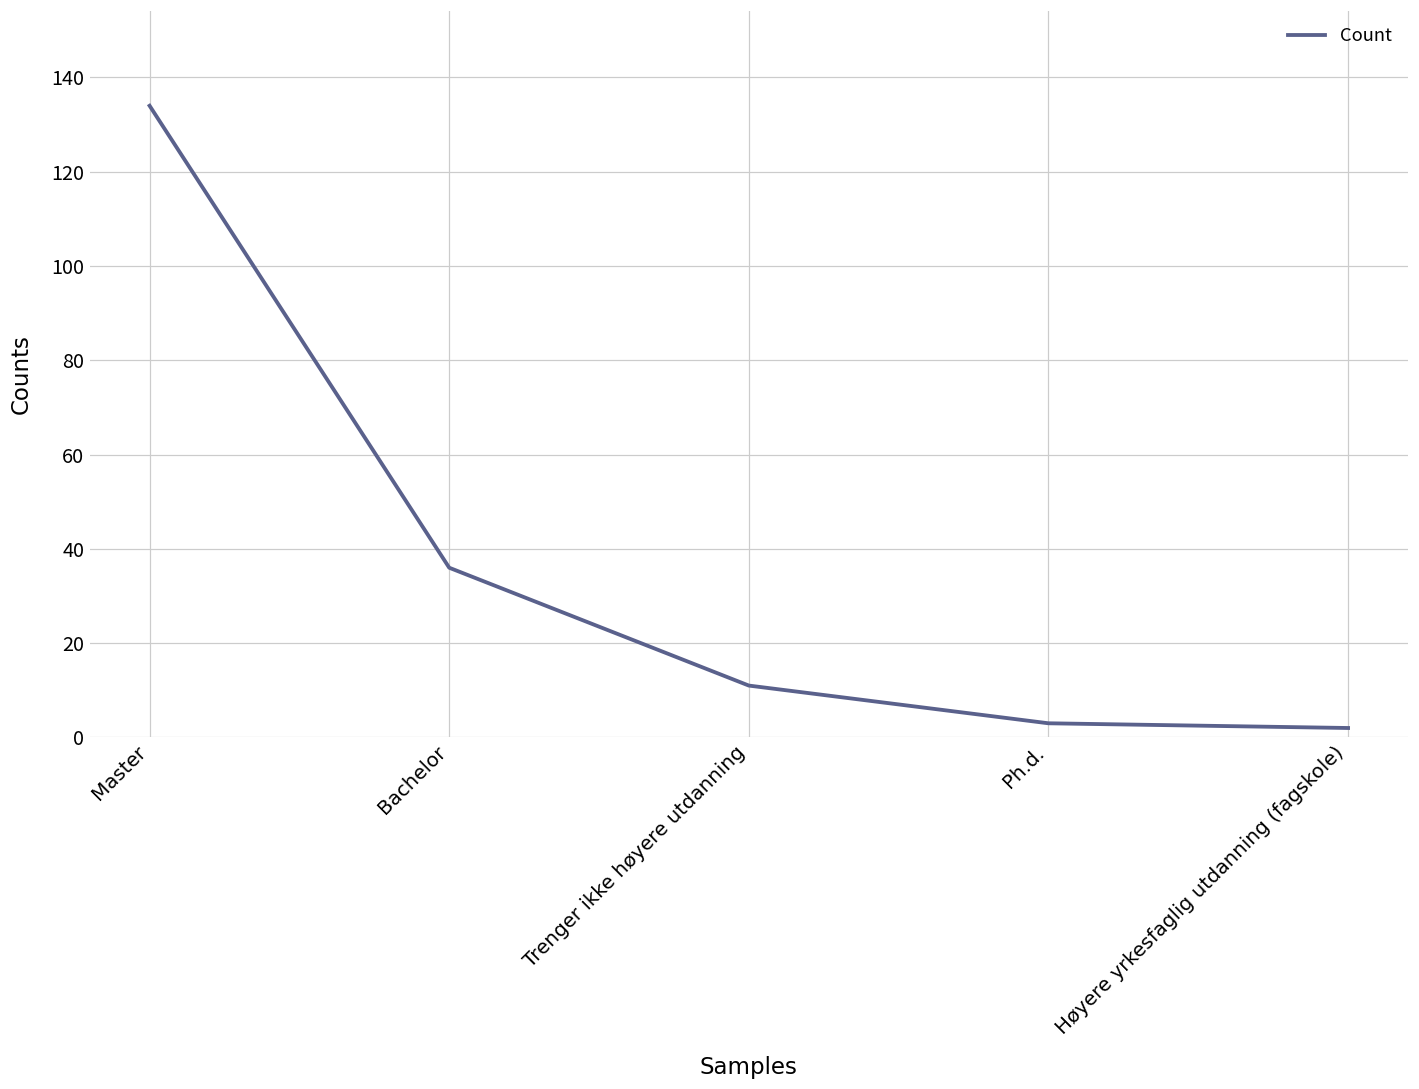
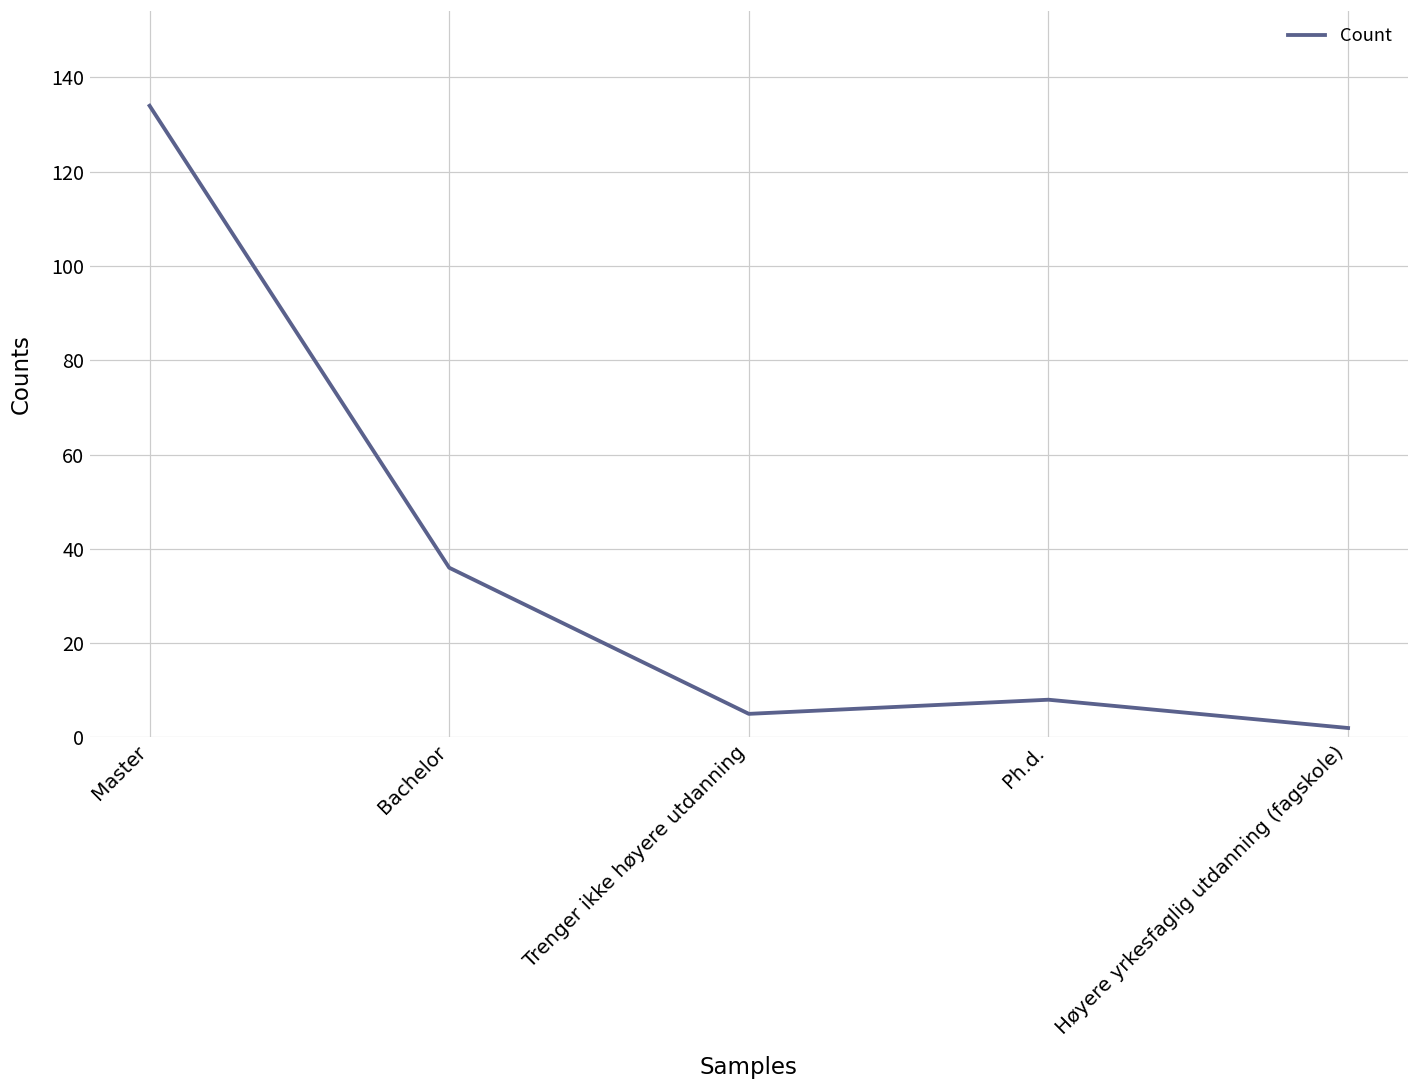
Trenger ikke høyere utdanning: 11 -> 5
Ph.d.: 3 -> 8
